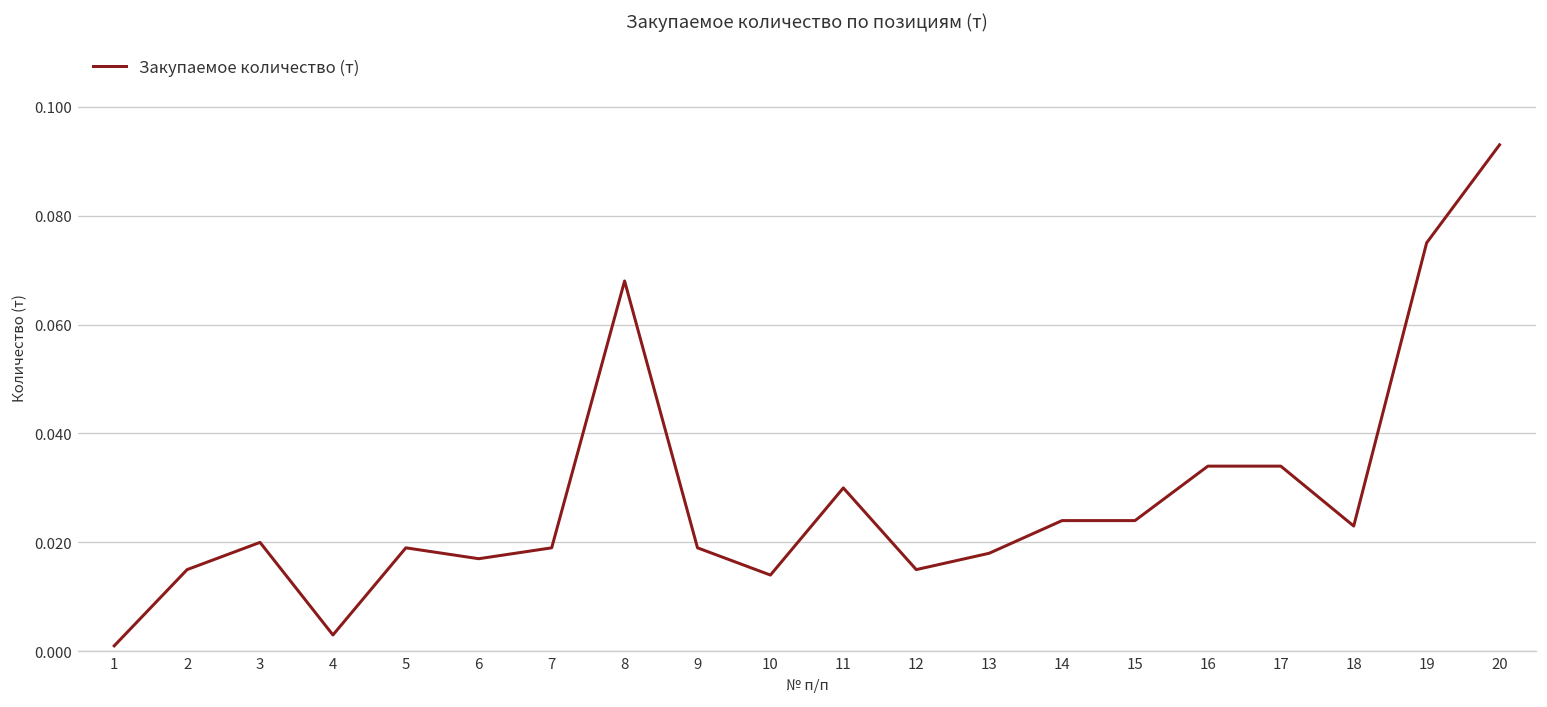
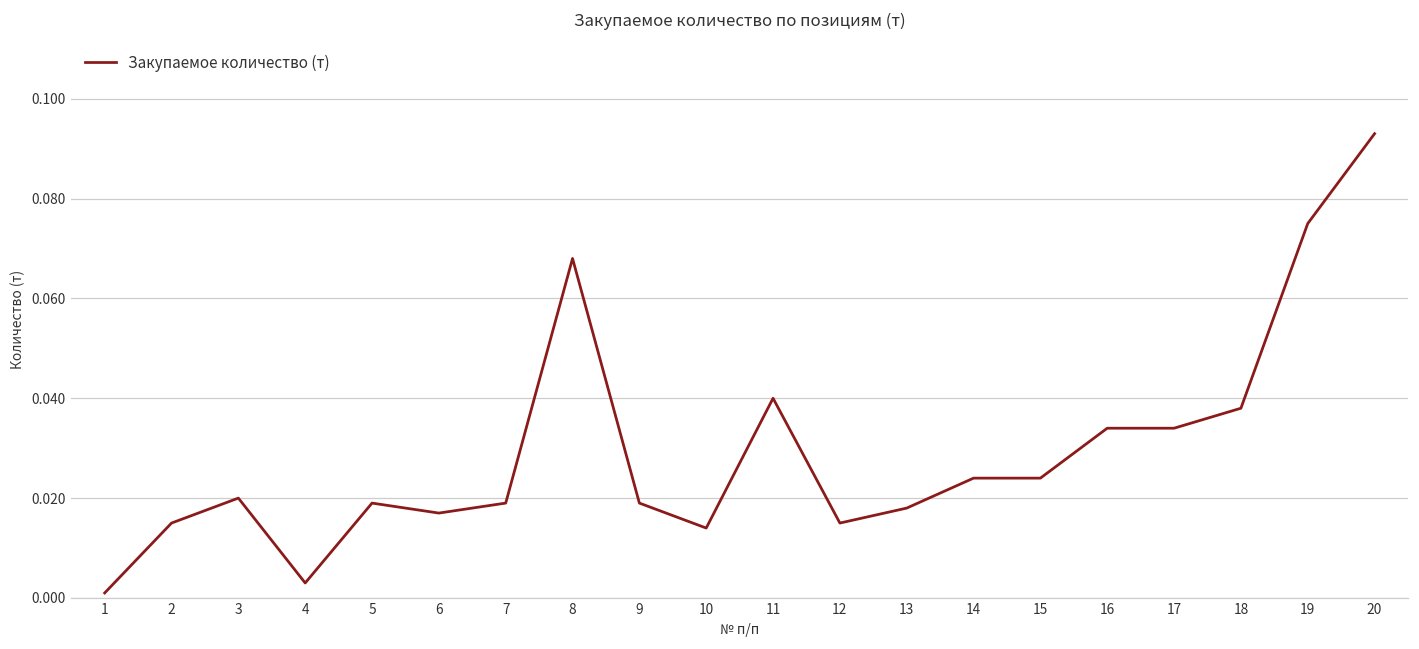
11: 0.03 -> 0.04
18: 0.023 -> 0.038
